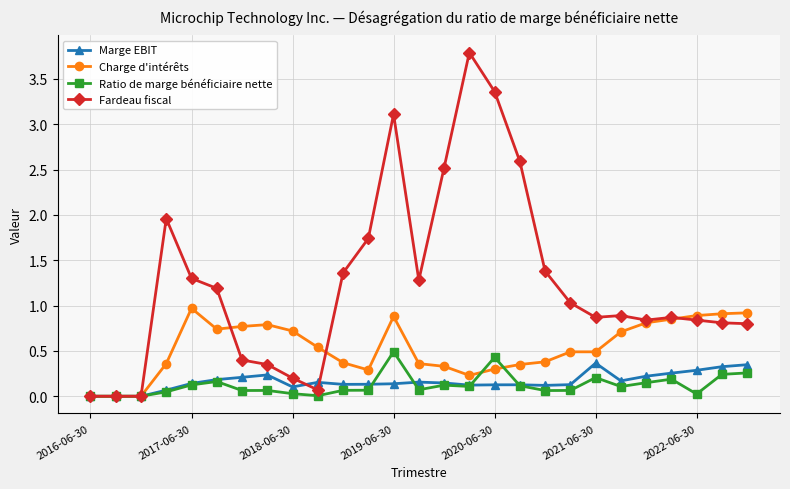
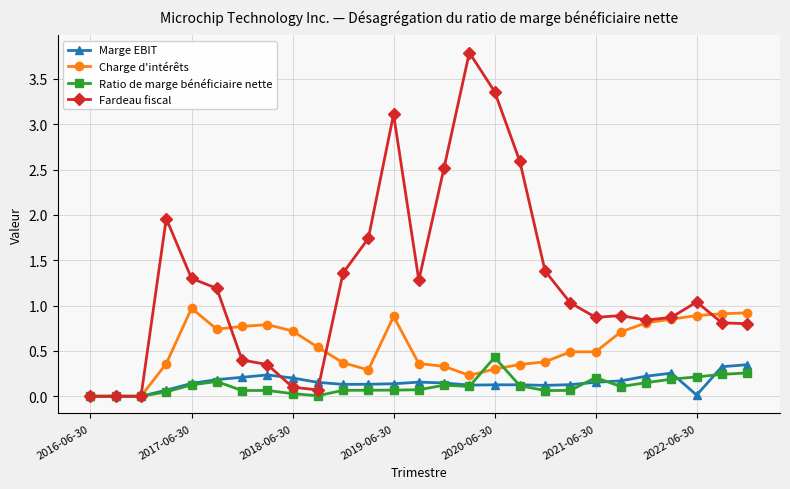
Marge EBIT, 2018-06-30: 0.1 -> 0.2
Fardeau fiscal, 2018-06-30: 0.2 -> 0.1
Ratio de marge bénéficiaire nette, 2019-06-30: 0.5 -> 0.1
Marge EBIT, 2021-06-30: 0.4 -> 0.2
Marge EBIT, 2022-06-30: 0.3 -> 0.0
Ratio de marge bénéficiaire nette, 2022-06-30: 0.0 -> 0.2
Fardeau fiscal, 2022-06-30: 0.8 -> 1.0
